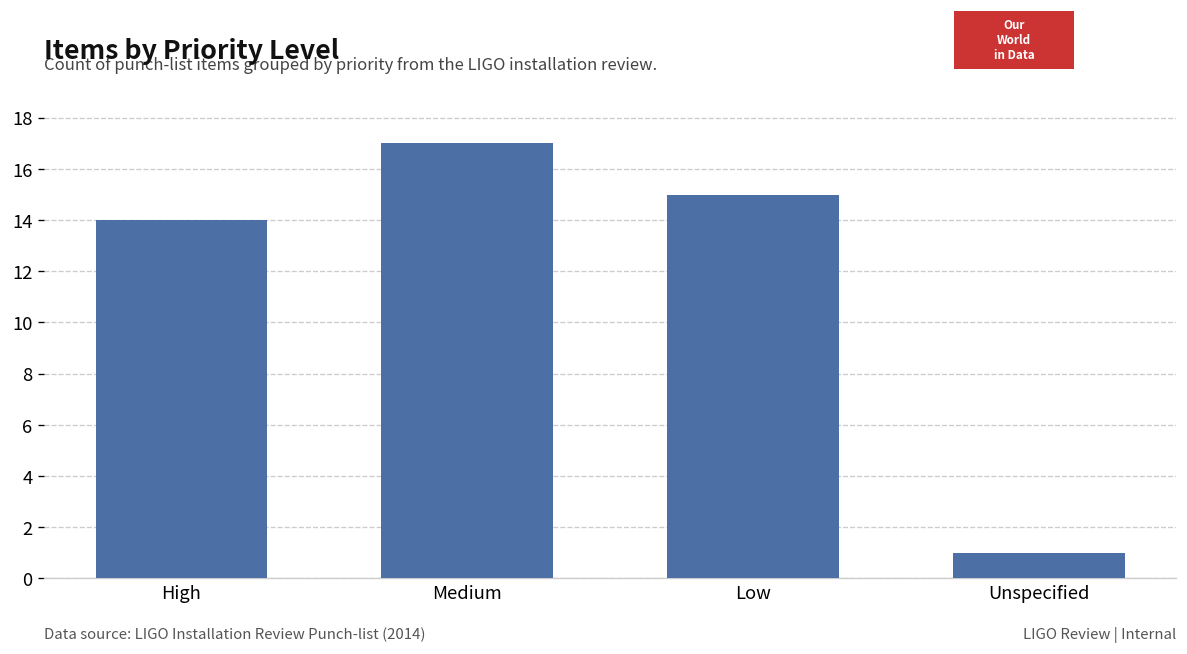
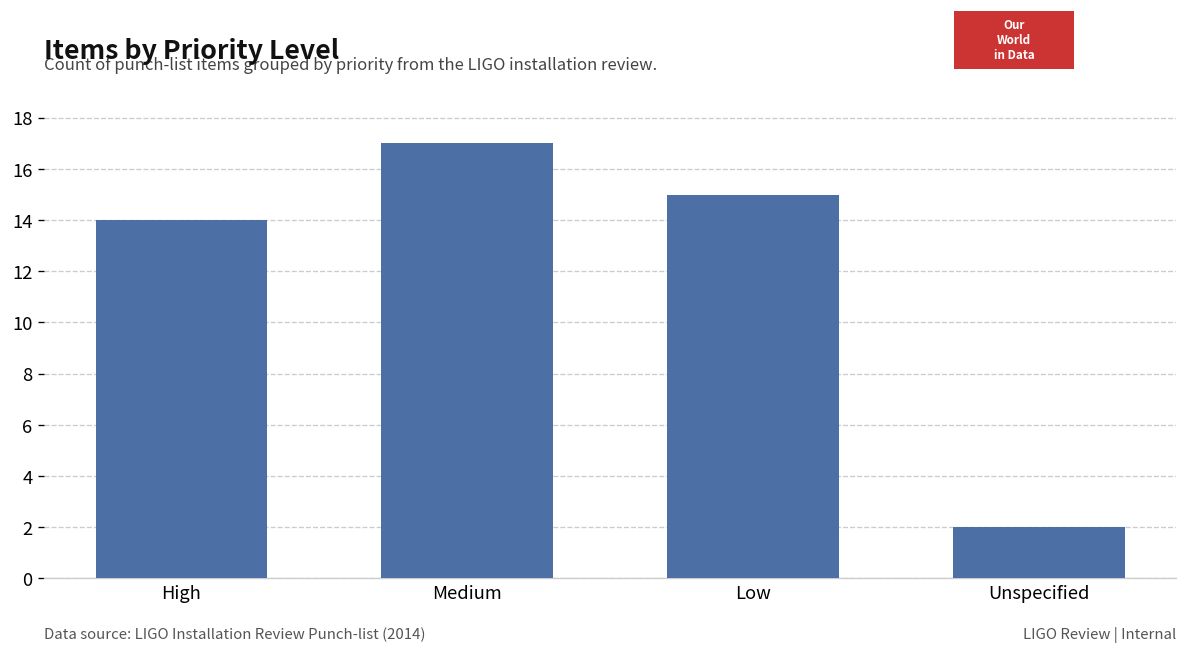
Unspecified: 1 -> 2
